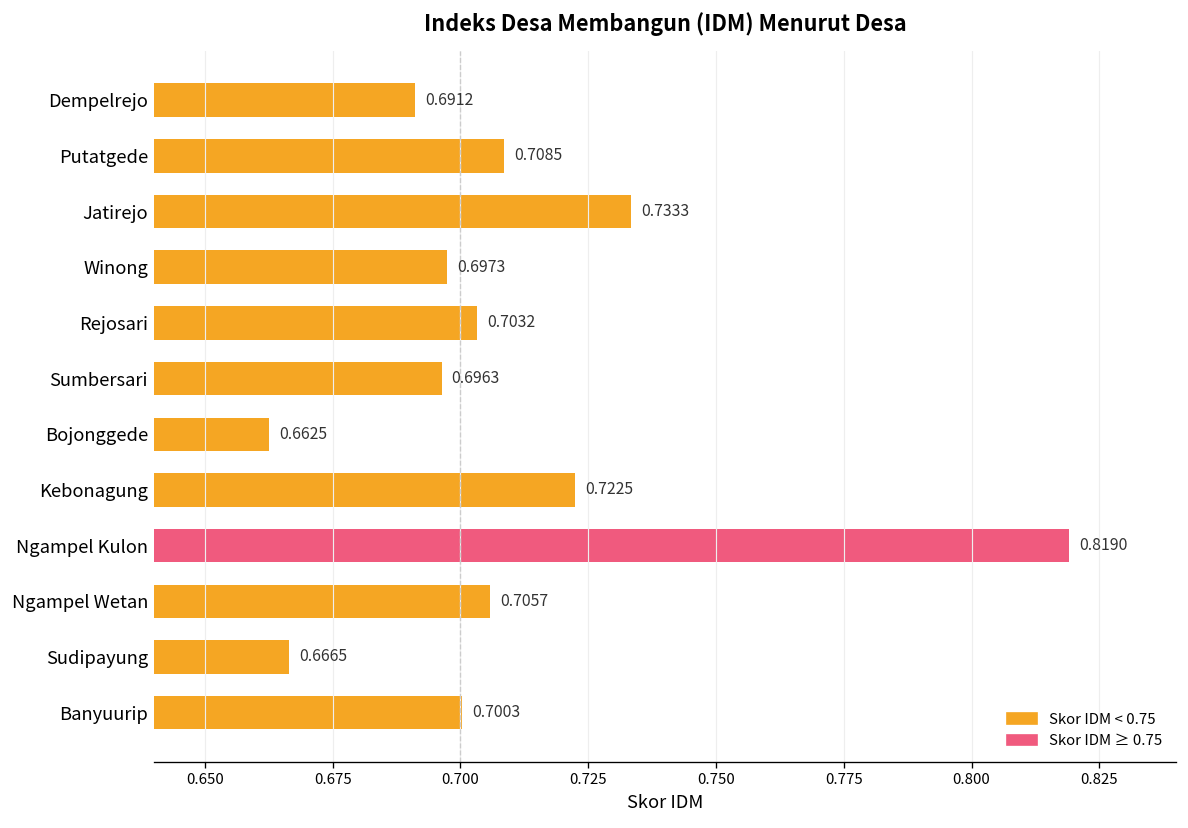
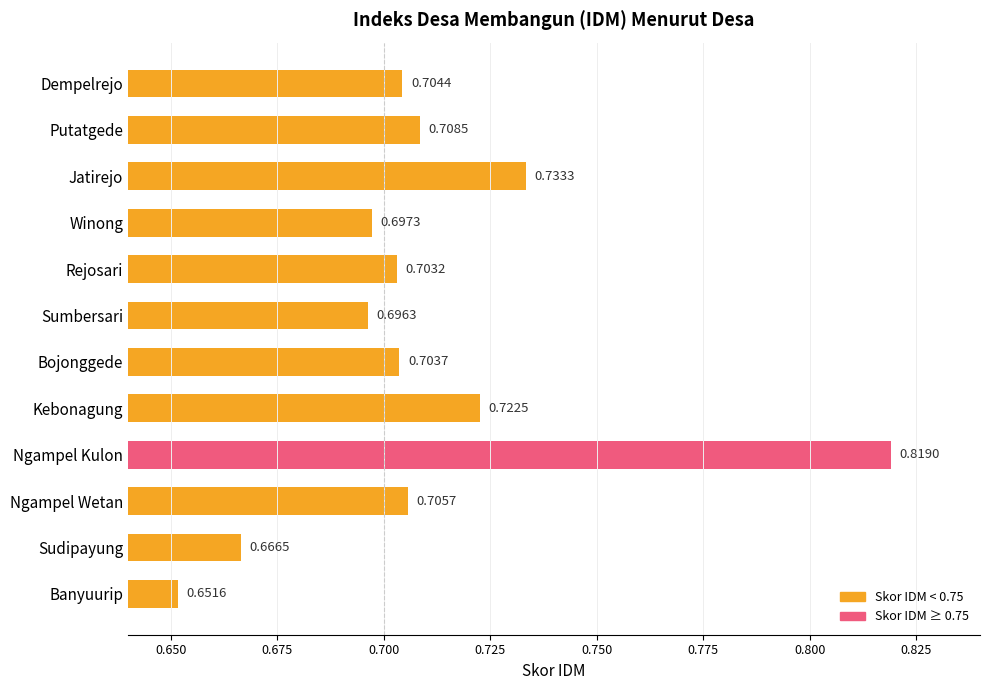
Dempelrejo: 0.6912 -> 0.7044
Bojonggede: 0.6625 -> 0.7037
Banyuurip: 0.7003 -> 0.6516
